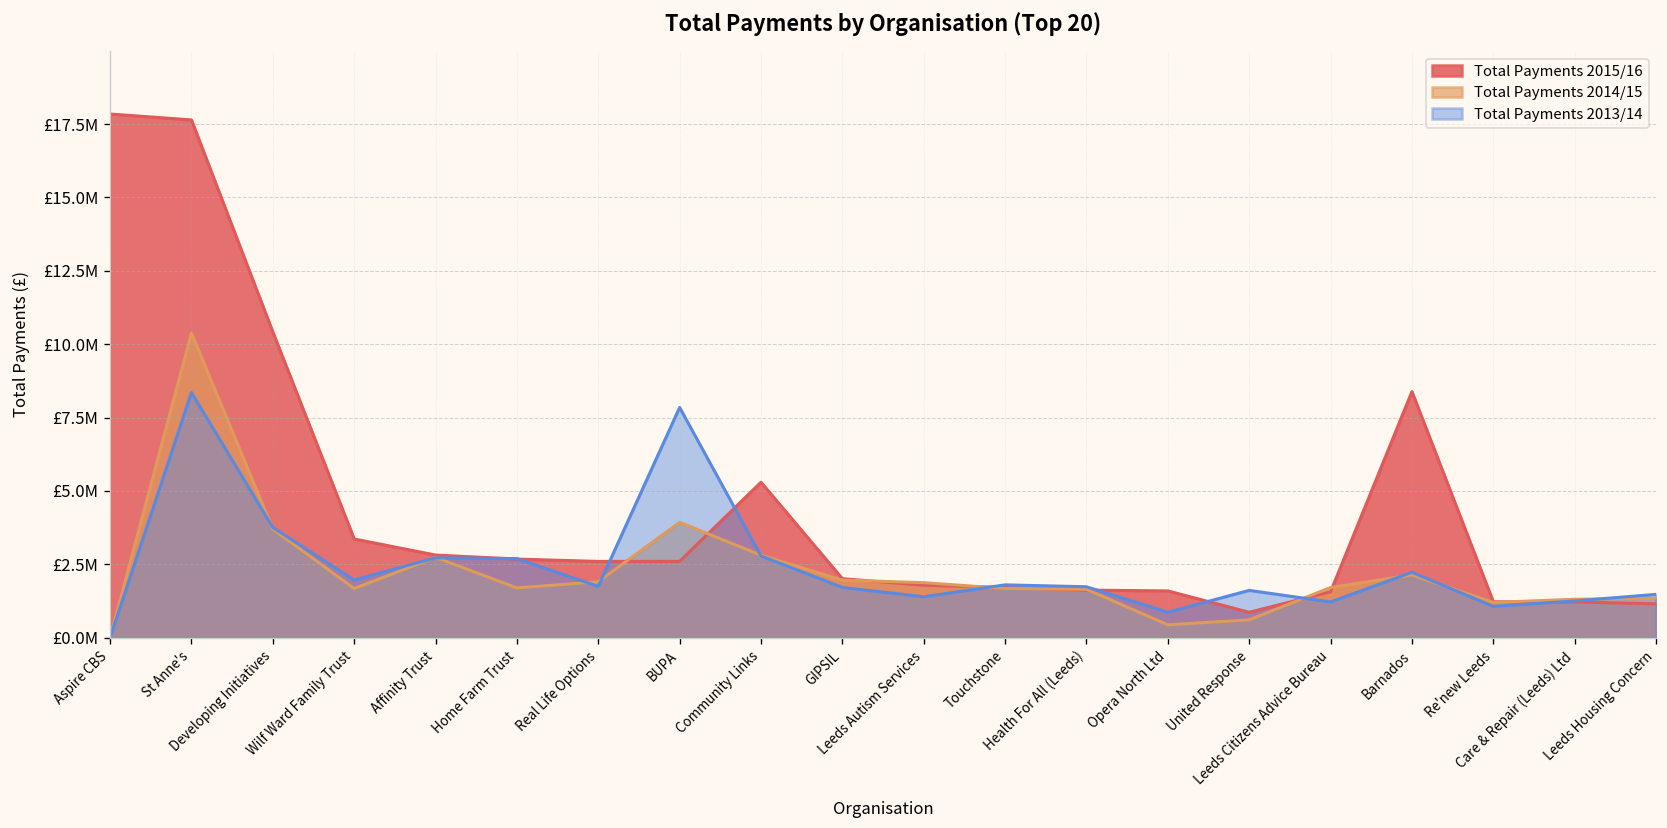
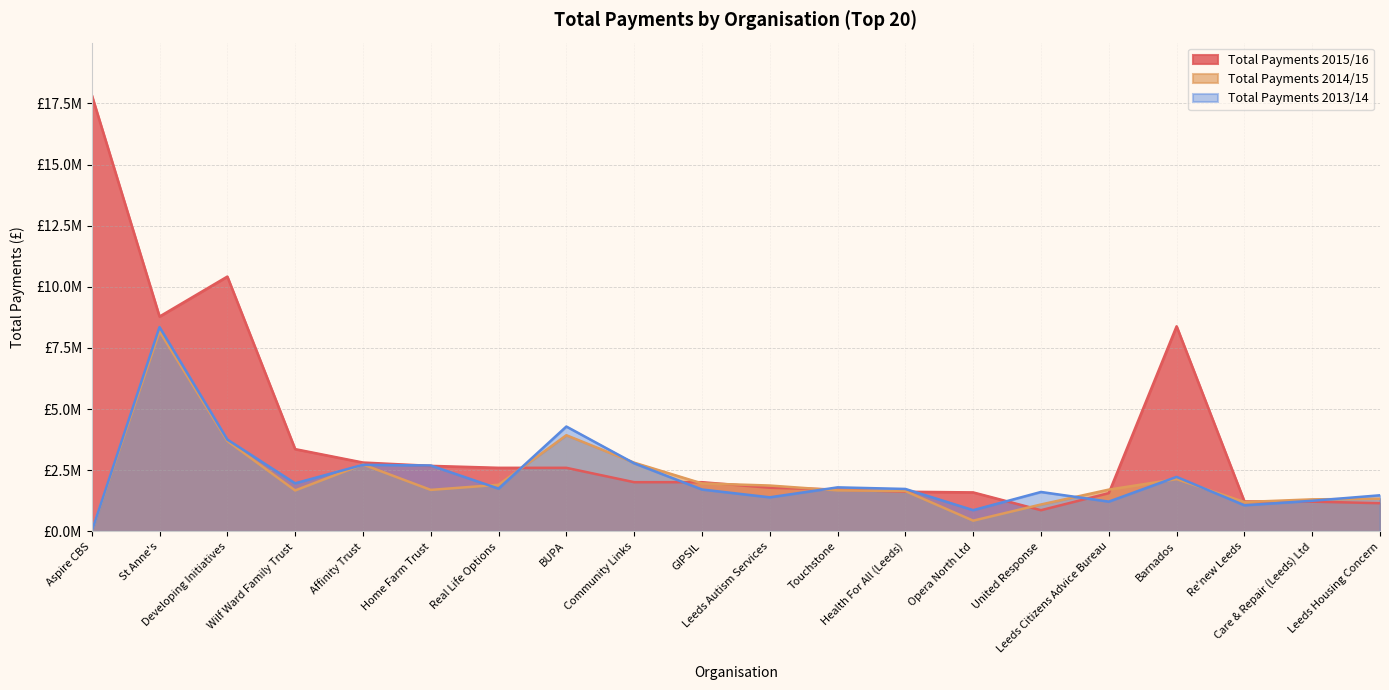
Total Payments 2015/16, St Anne's: £17600000 -> £8800000
Total Payments 2014/15, St Anne's: £10400000 -> £8200000
Total Payments 2013/14, BUPA: £7800000 -> £4300000
Total Payments 2015/16, Community Links: £5300000 -> £2000000
Total Payments 2014/15, United Response: £600000 -> £1100000
